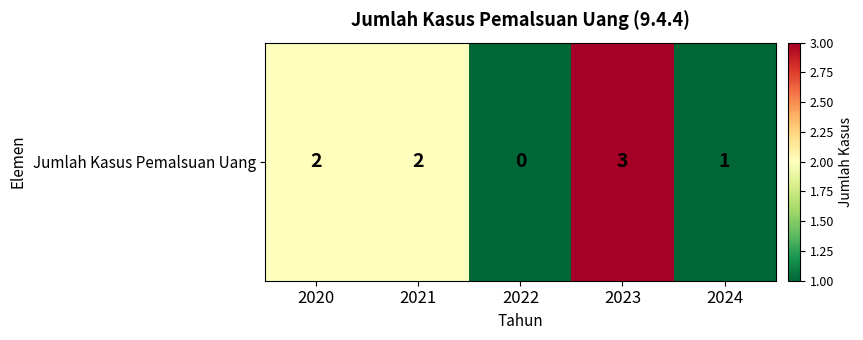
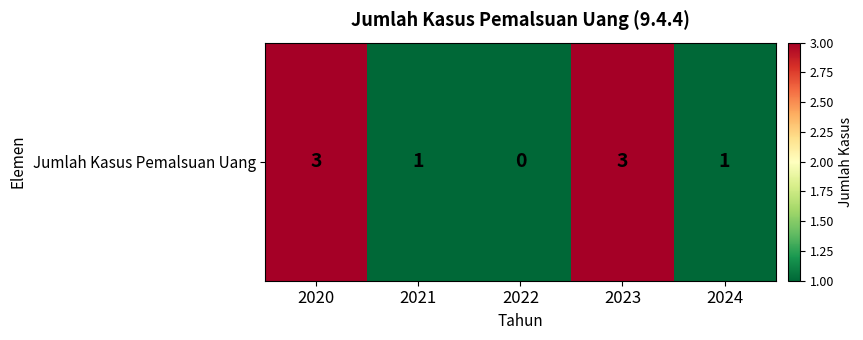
Jumlah Kasus Pemalsuan Uang, 2020: 2 -> 3
Jumlah Kasus Pemalsuan Uang, 2021: 2 -> 1
